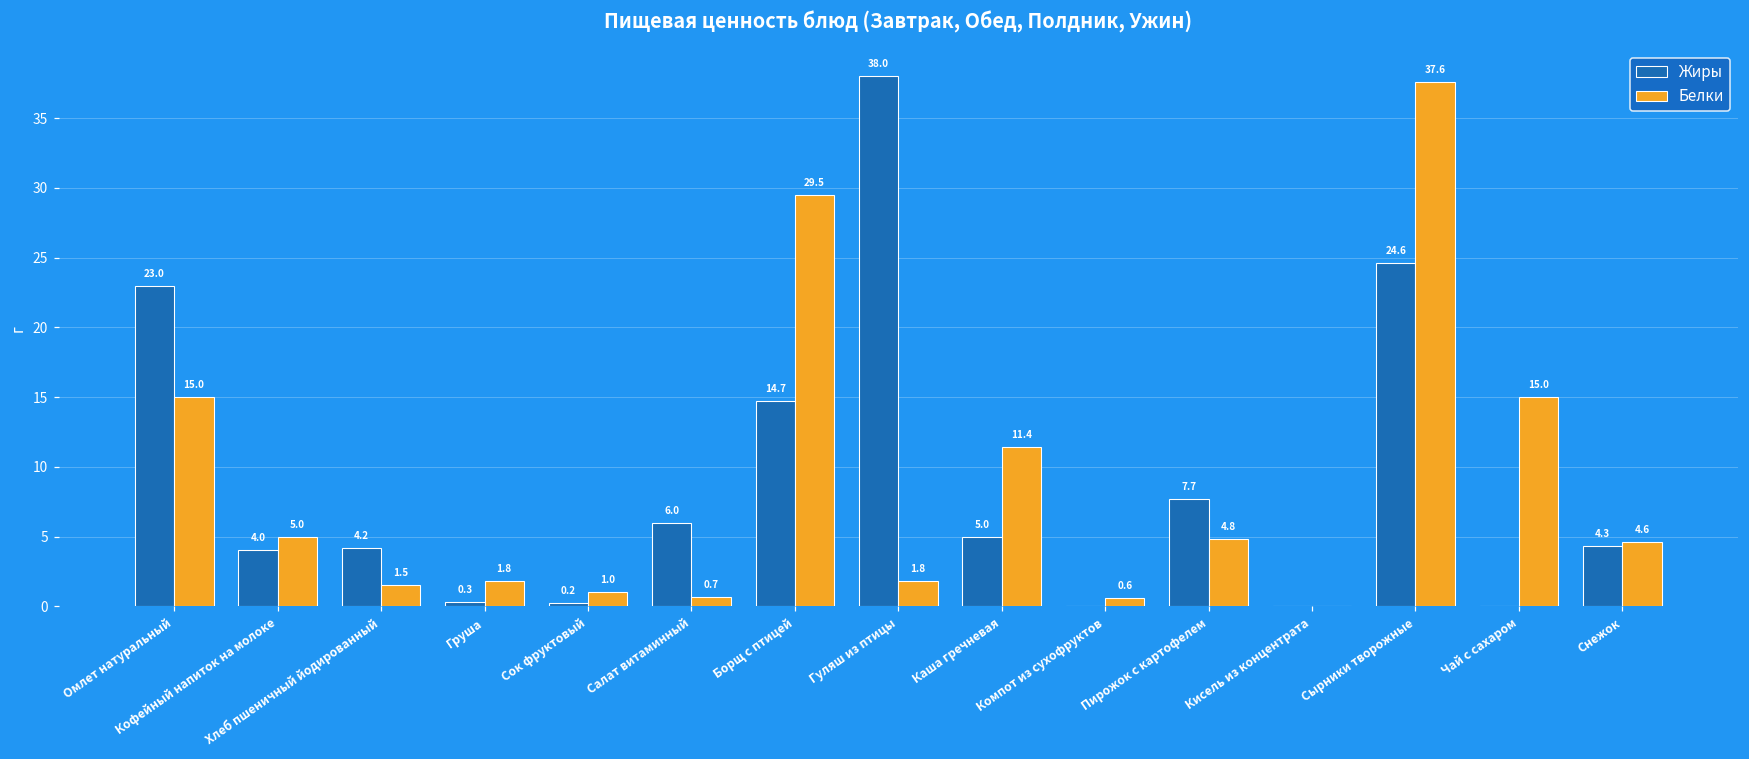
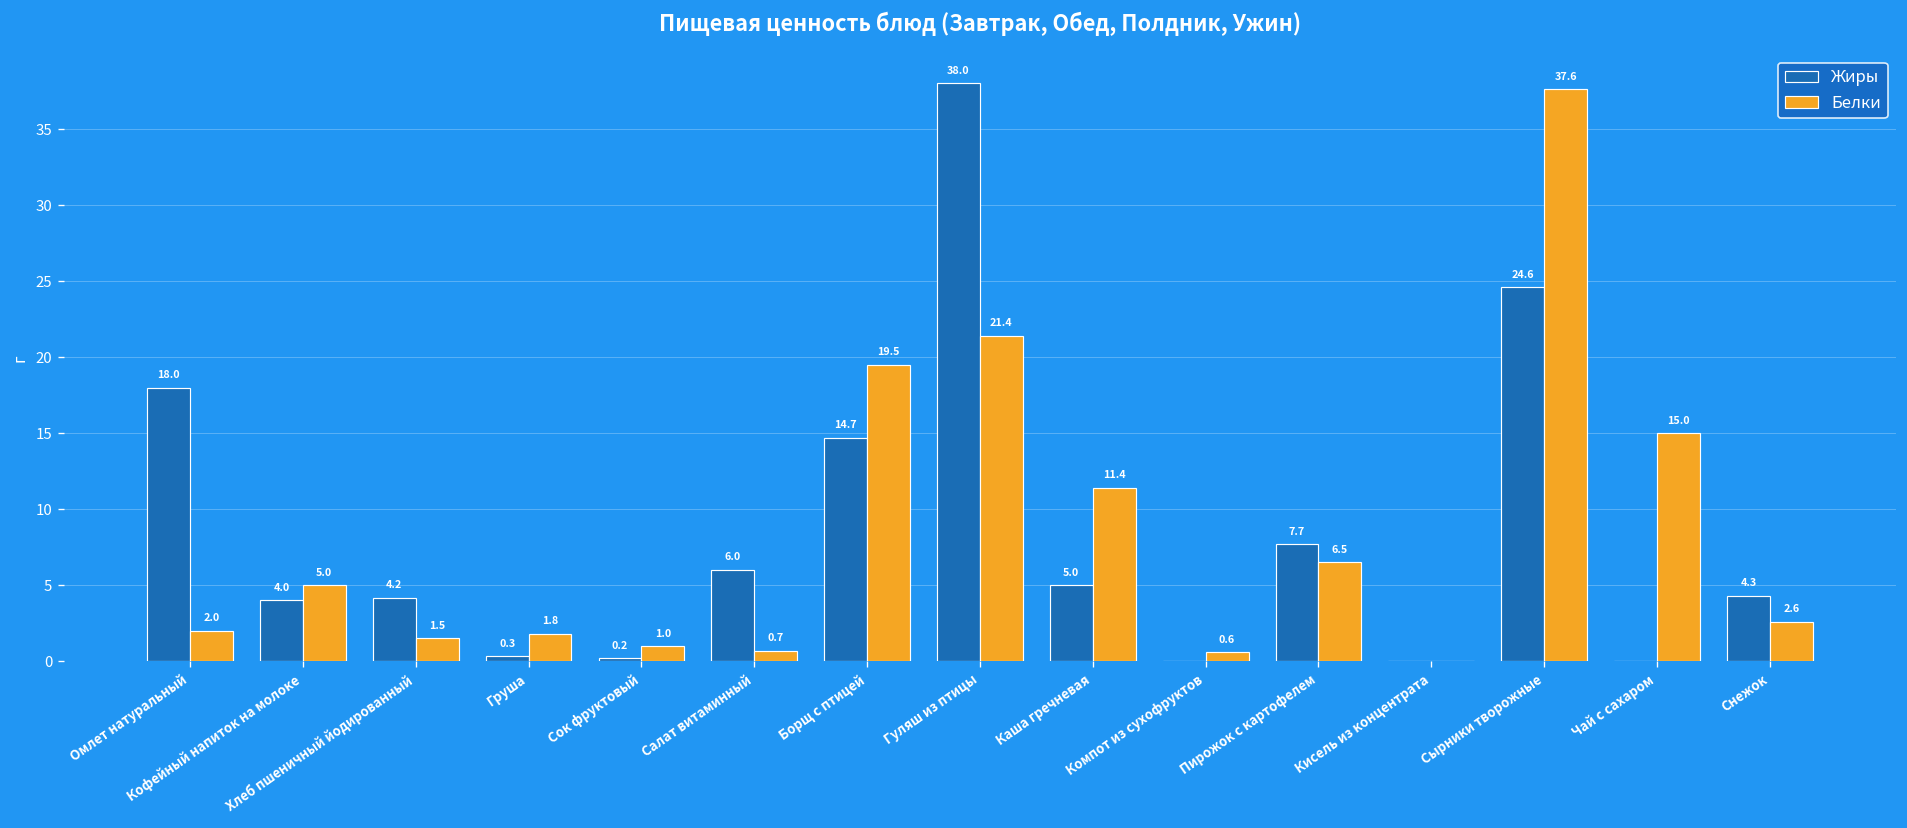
Жиры, Омлет натуральный: 23.0 -> 18.0
Белки, Омлет натуральный: 15.0 -> 2.0
Белки, Борщ с птицей: 29.5 -> 19.5
Белки, Гуляш из птицы: 1.8 -> 21.4
Белки, Пирожок с картофелем: 4.8 -> 6.5
Белки, Снежок: 4.6 -> 2.6
